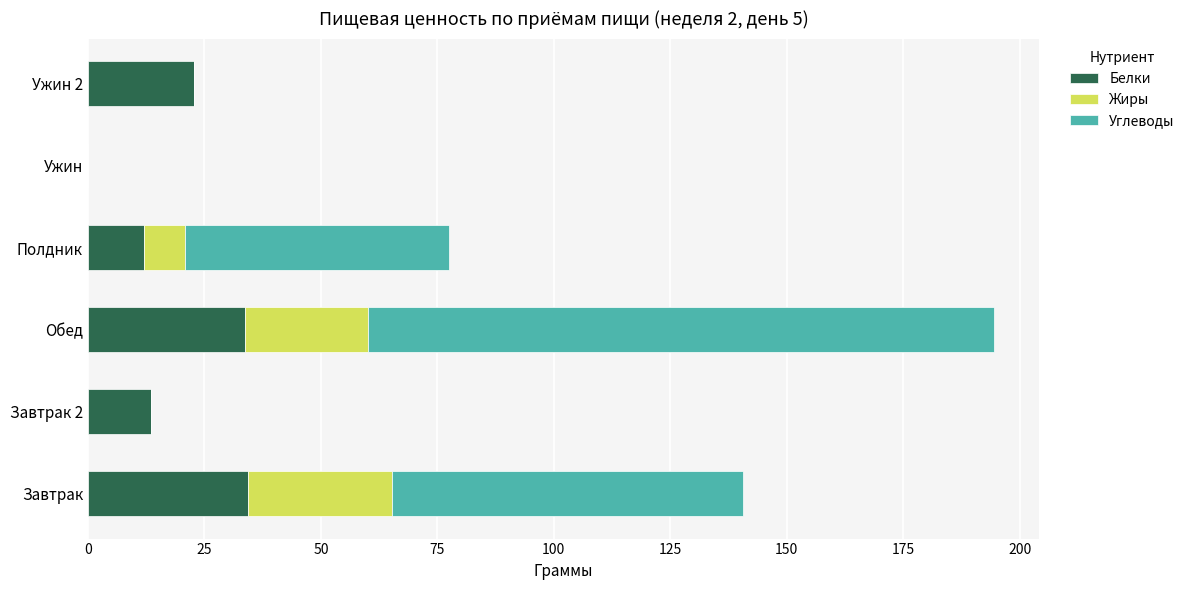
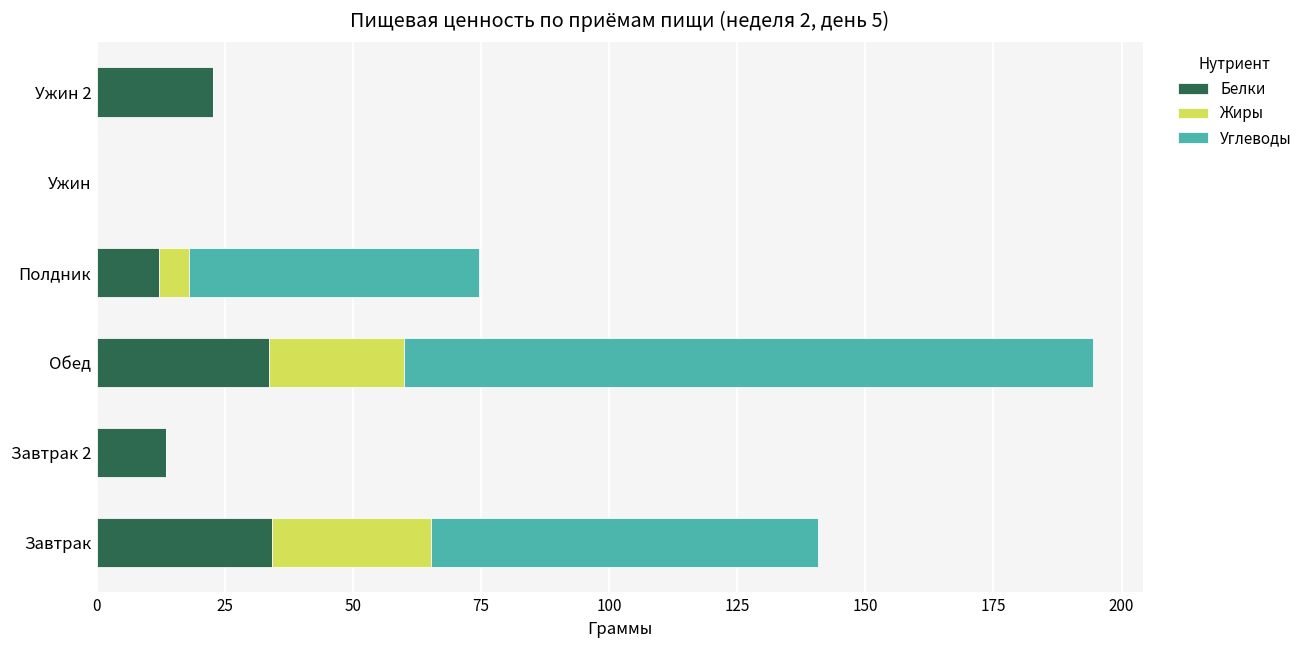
Жиры, Полдник: 9 -> 6
